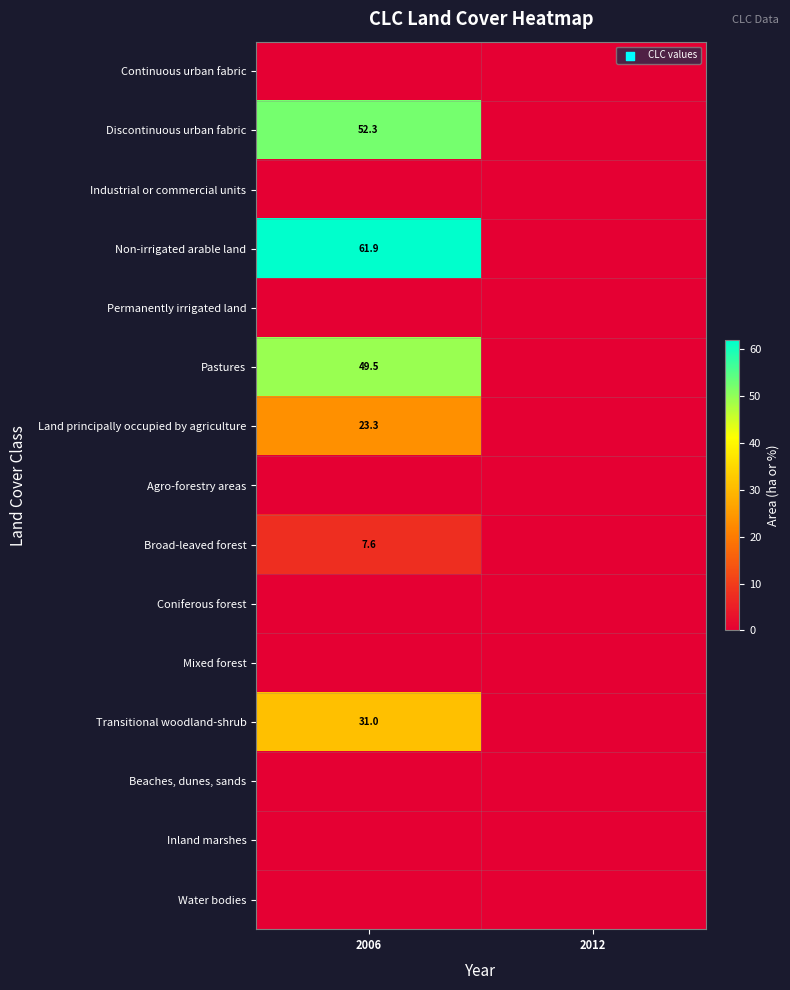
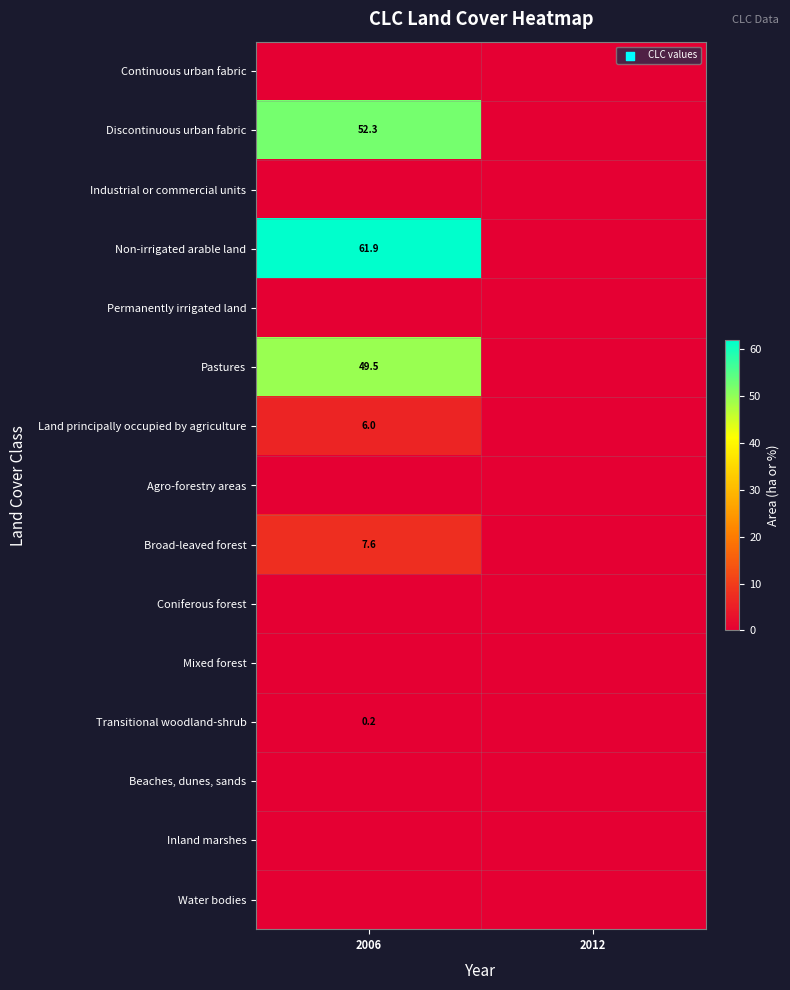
Land principally occupied by agriculture, 2006: 23.3 -> 6.0
Transitional woodland-shrub, 2006: 31.0 -> 0.2
